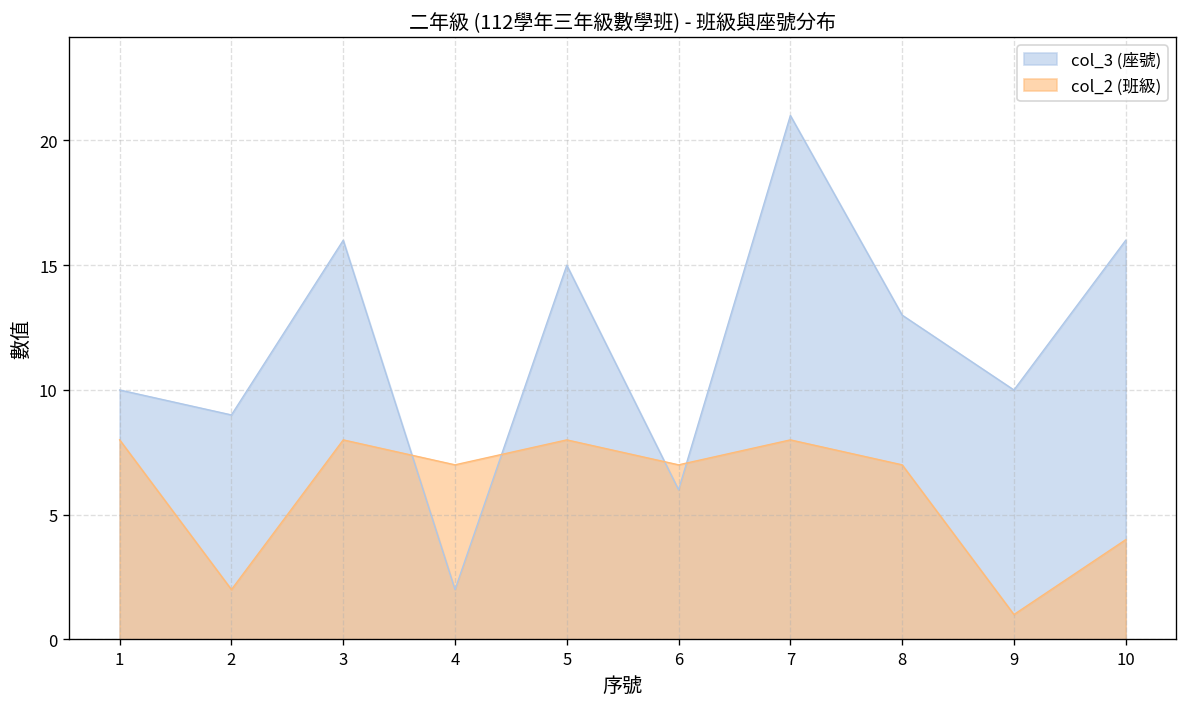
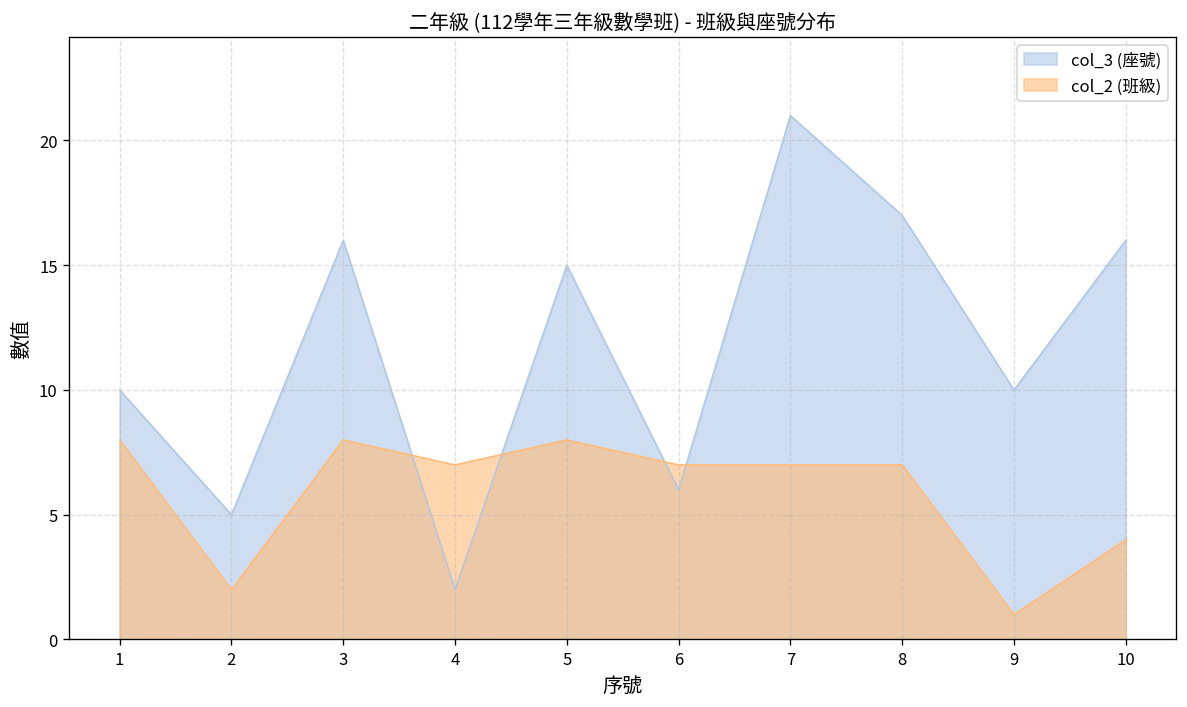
col_3 (座號), 2: 9 -> 5
col_2 (班級), 7: 8 -> 7
col_3 (座號), 8: 13 -> 17
